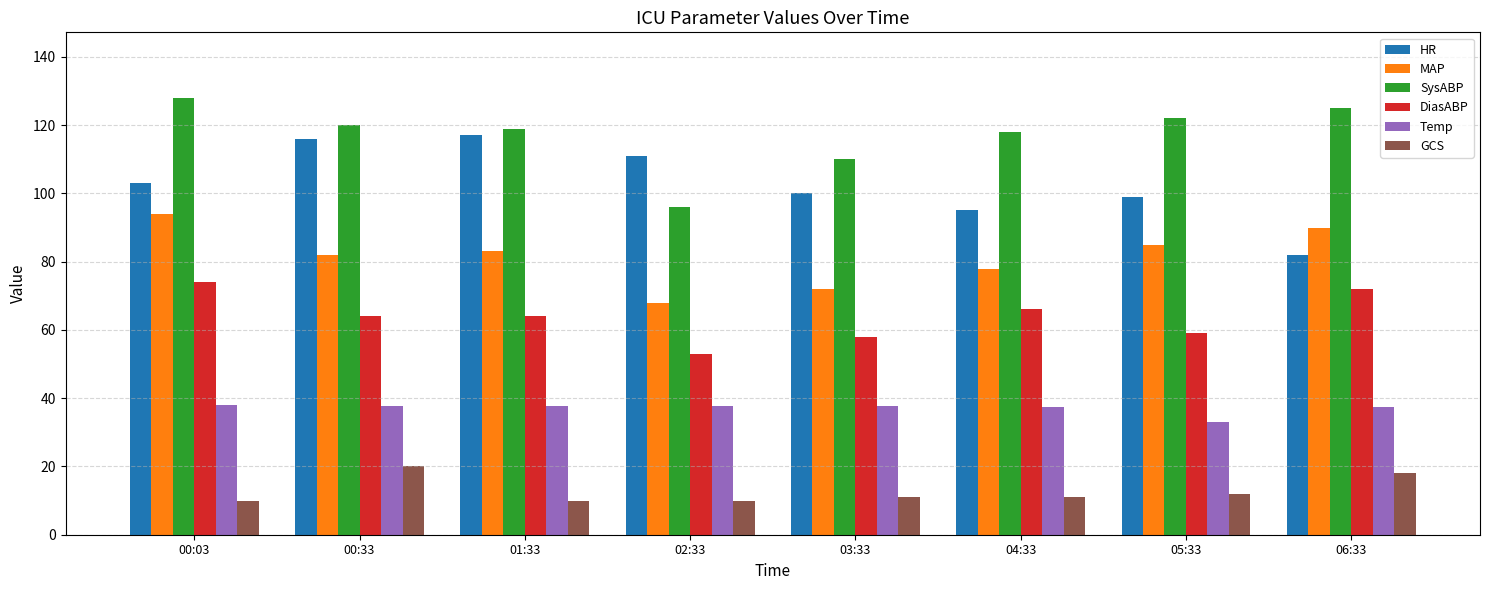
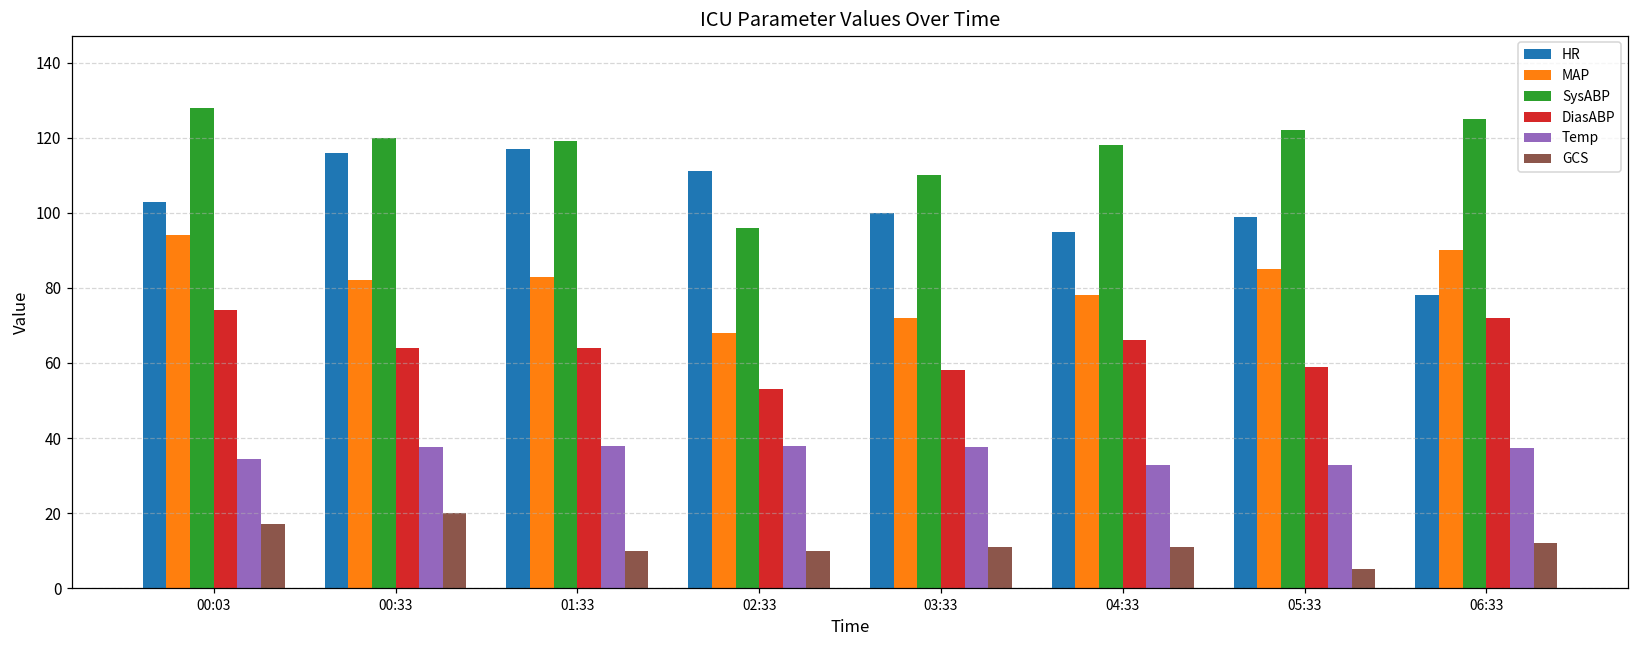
Temp, 00:03: 38 -> 35
GCS, 00:03: 10 -> 17
Temp, 04:33: 38 -> 33
GCS, 05:33: 12 -> 5
HR, 06:33: 82 -> 78
GCS, 06:33: 18 -> 12
